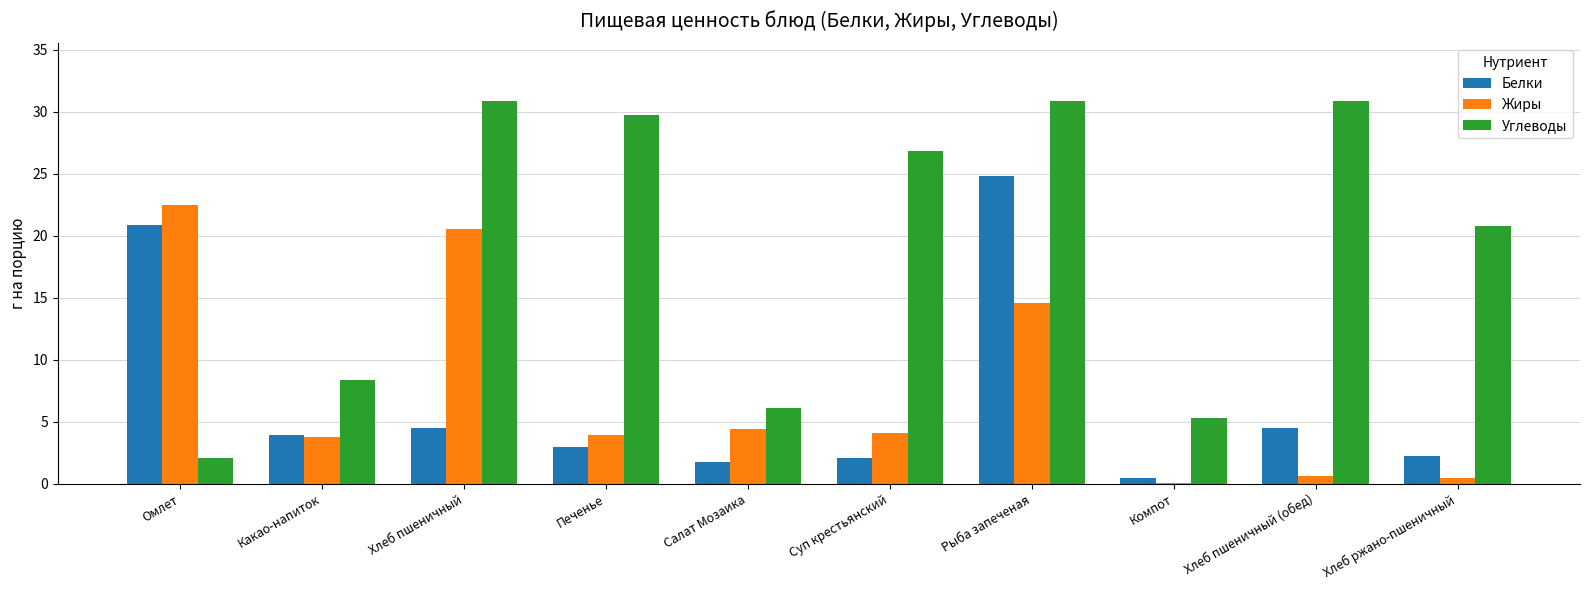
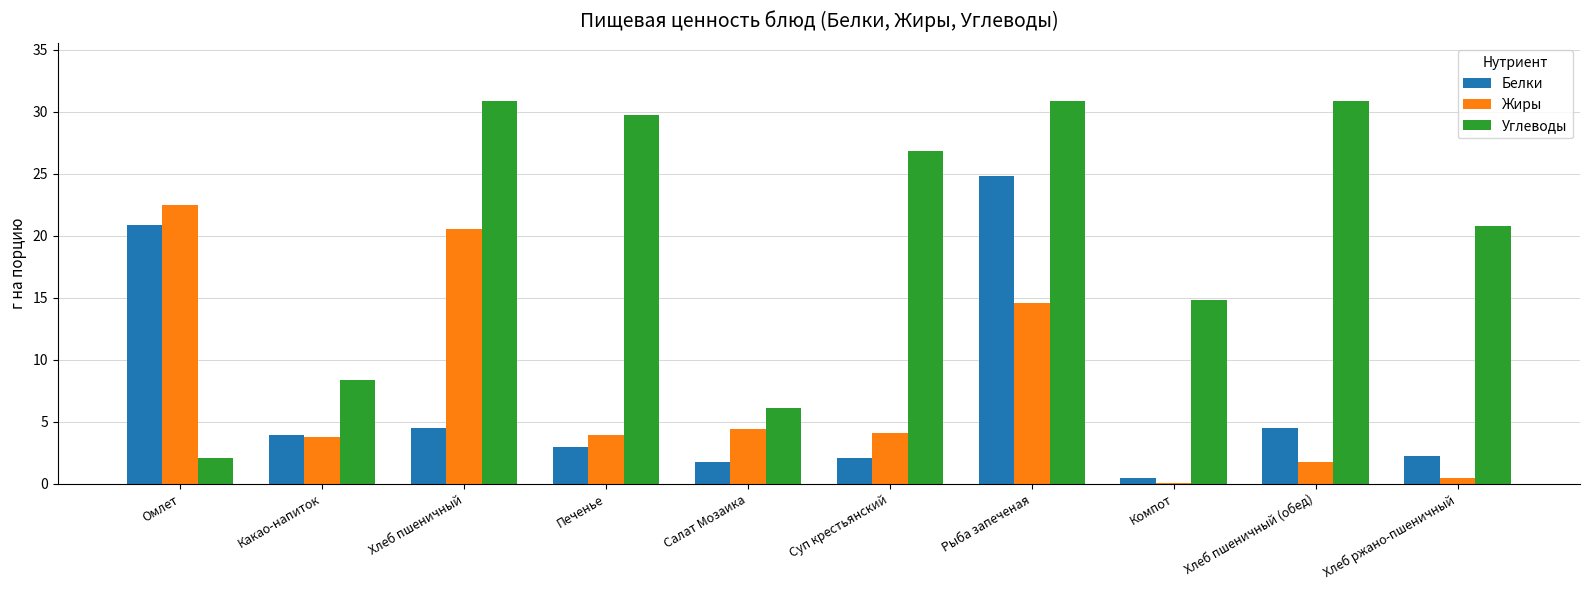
Углеводы, Компот: 5.3 -> 14.8
Жиры, Хлеб пшеничный (обед): 0.6 -> 1.7
